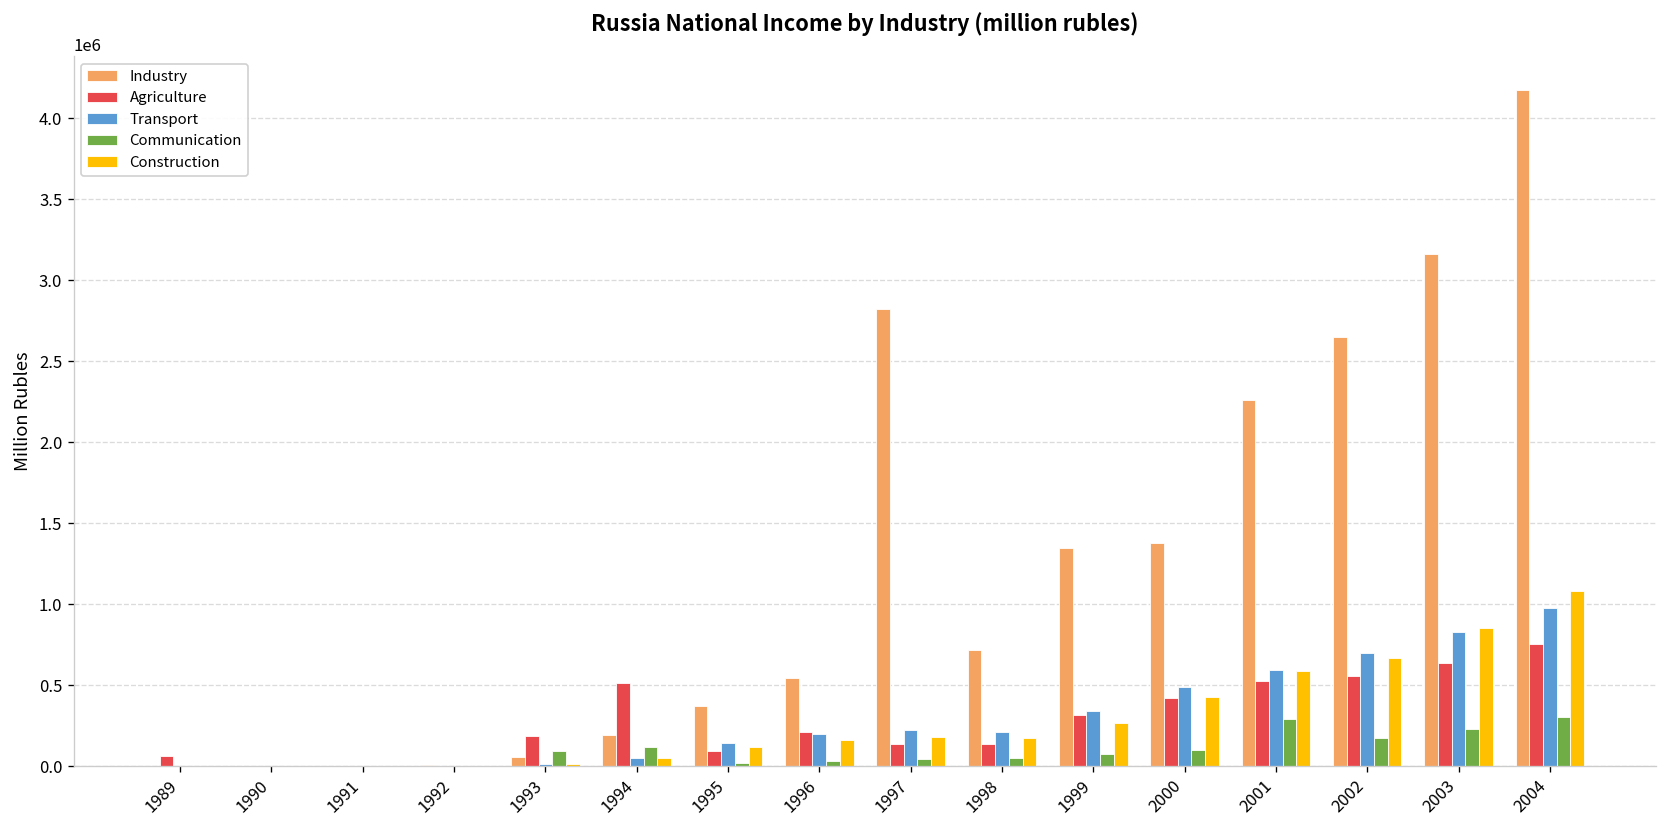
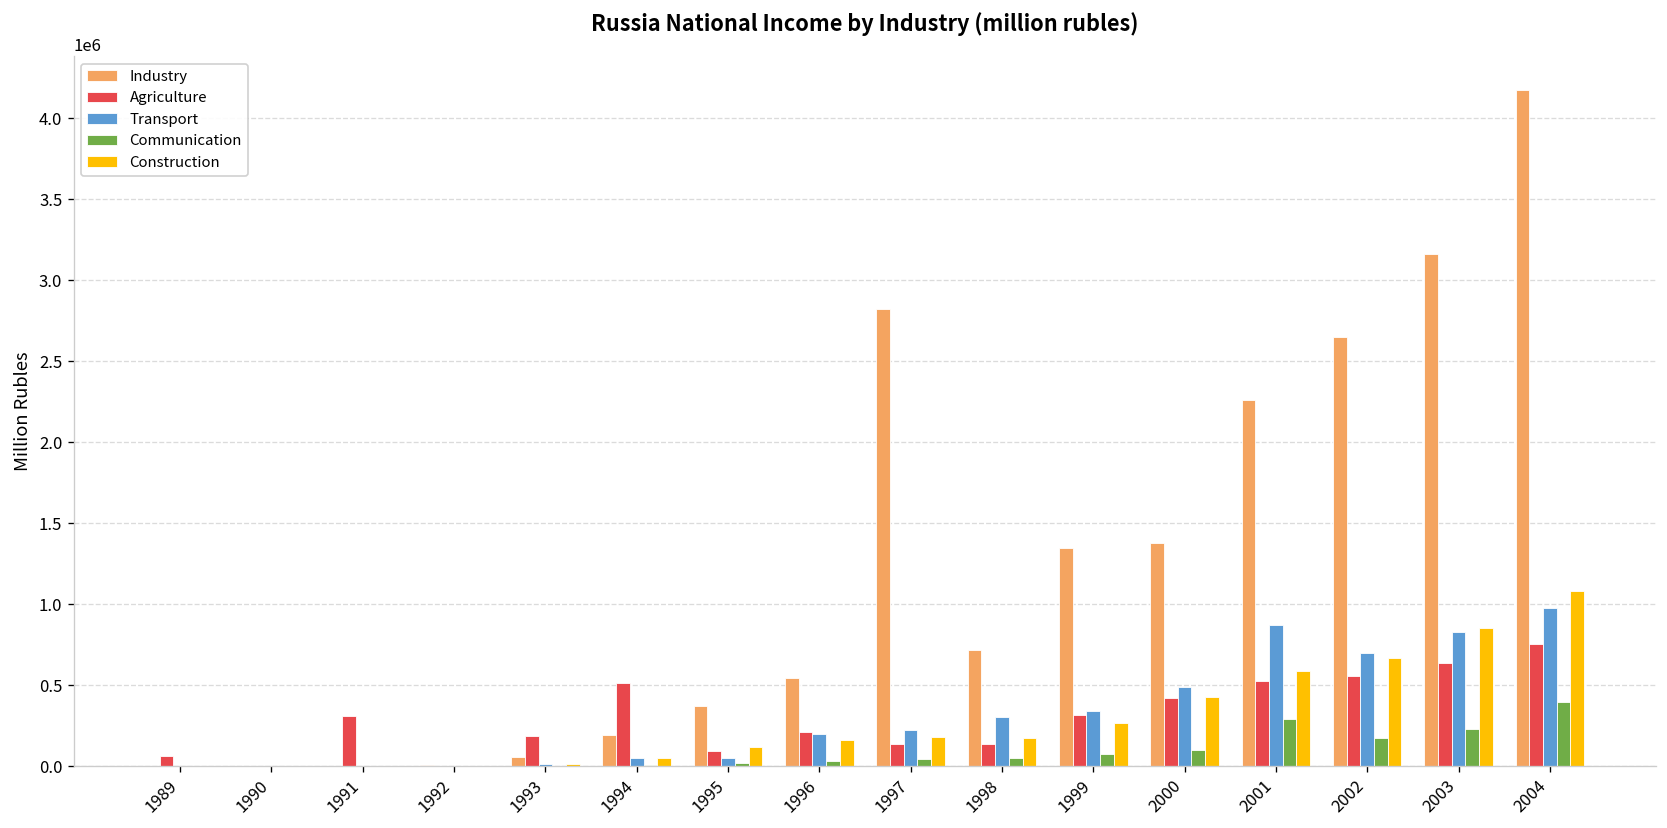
Agriculture, 1991: 0 -> 310000
Communication, 1993: 90000 -> 0
Communication, 1994: 120000 -> 10000
Transport, 1995: 140000 -> 50000
Transport, 1998: 210000 -> 310000
Transport, 2001: 590000 -> 870000
Communication, 2004: 310000 -> 400000
